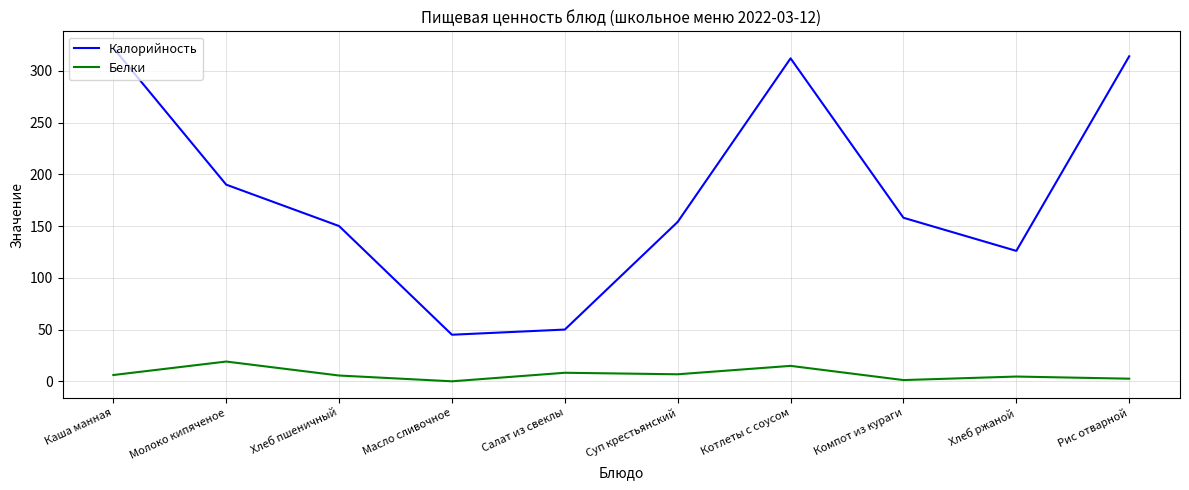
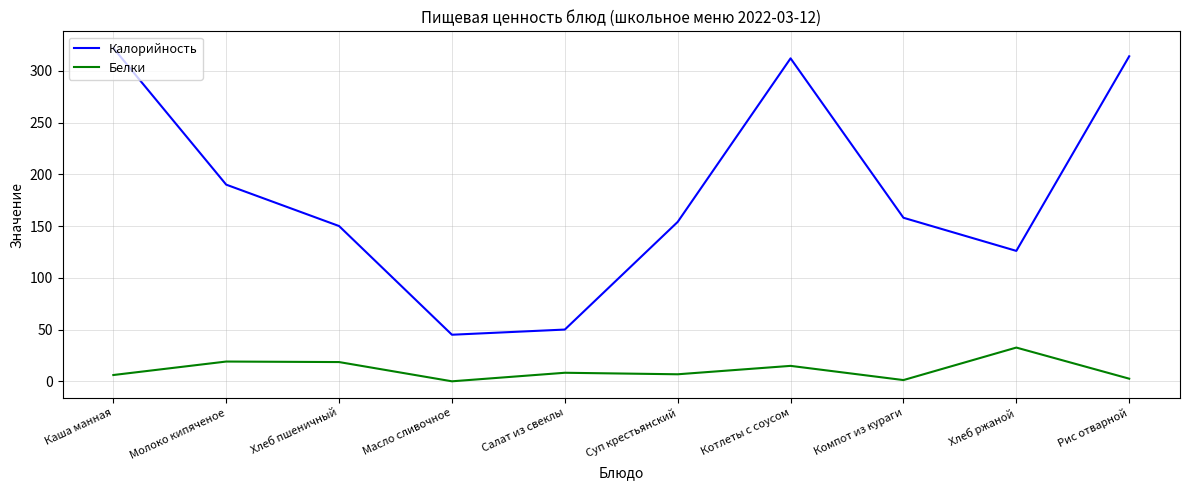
Белки, Хлеб пшеничный: 6 -> 19
Белки, Хлеб ржаной: 5 -> 33
